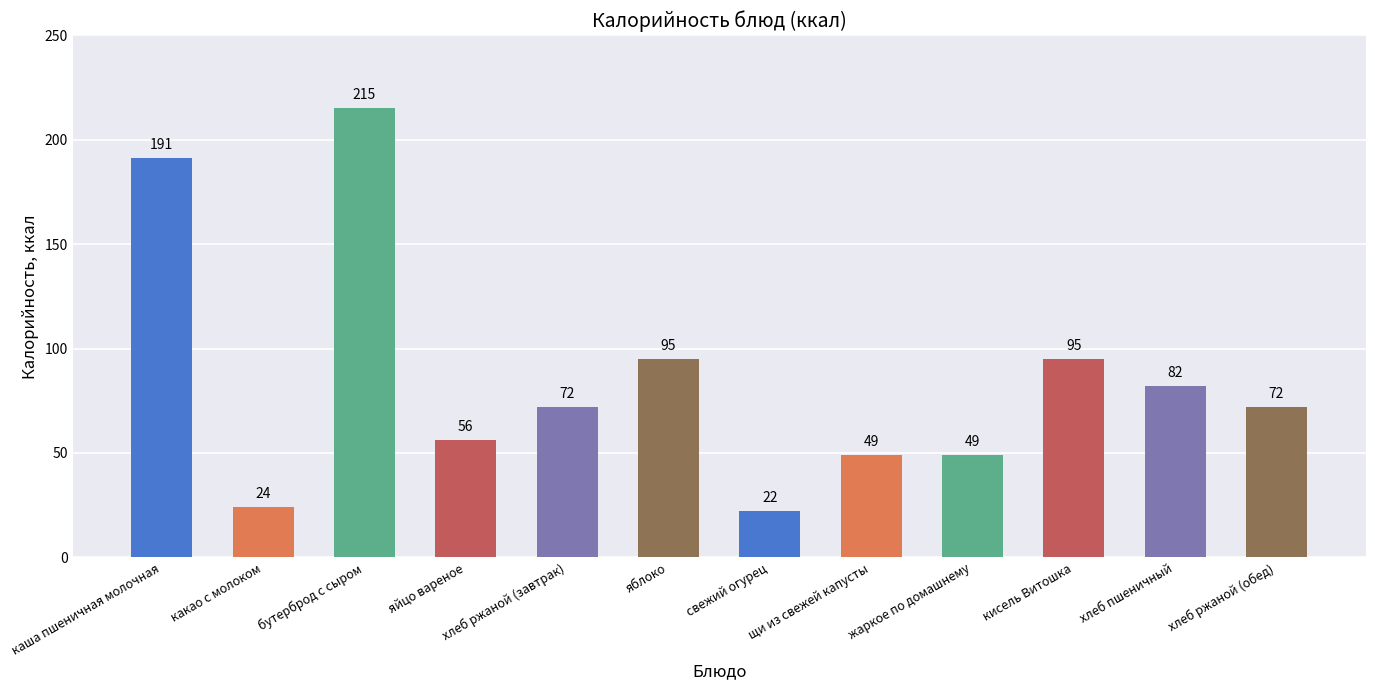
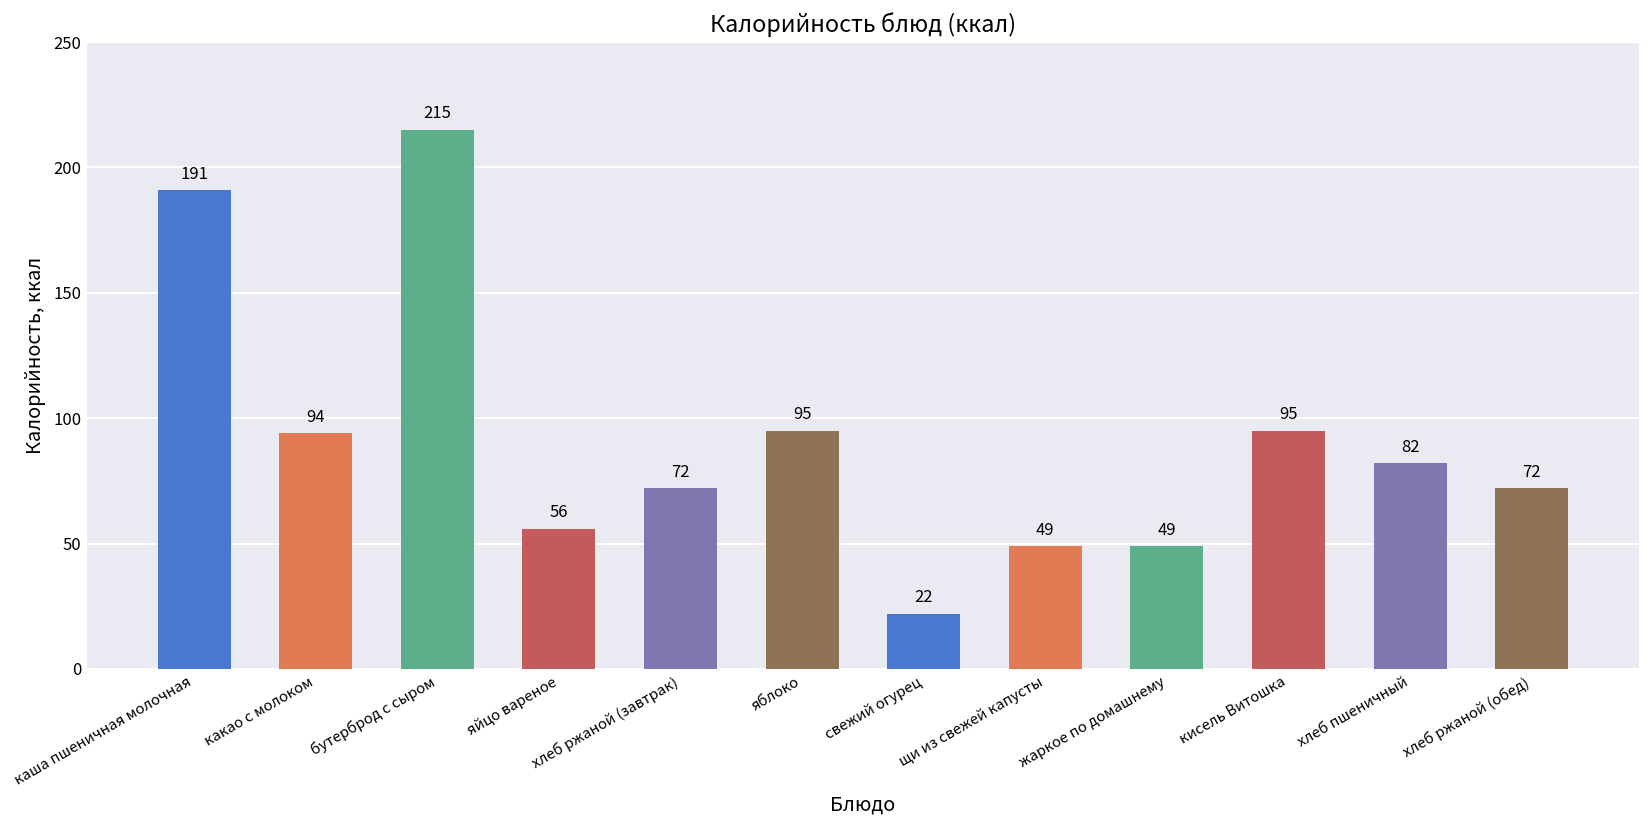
какао с молоком: 24 -> 94
